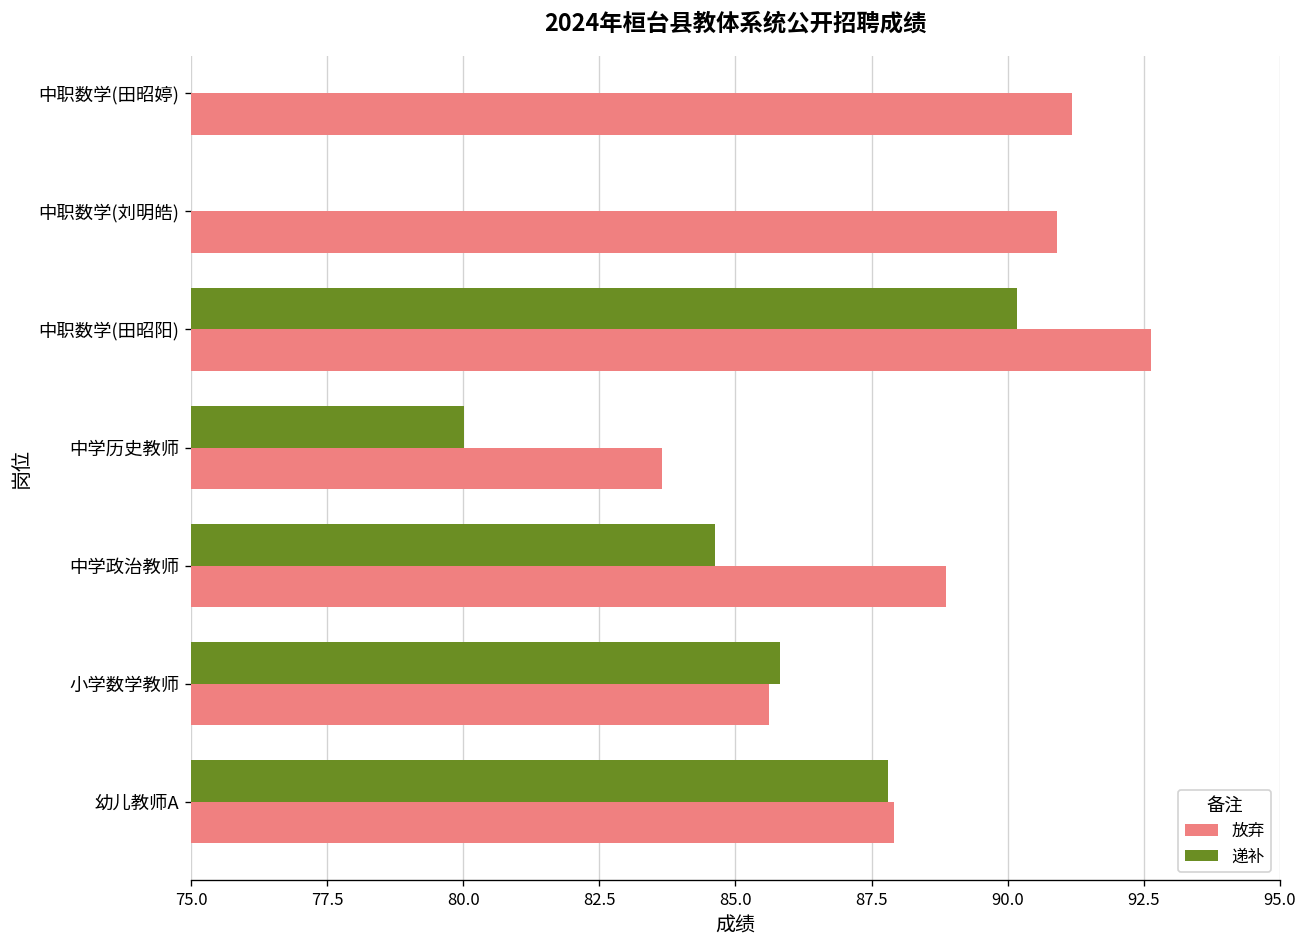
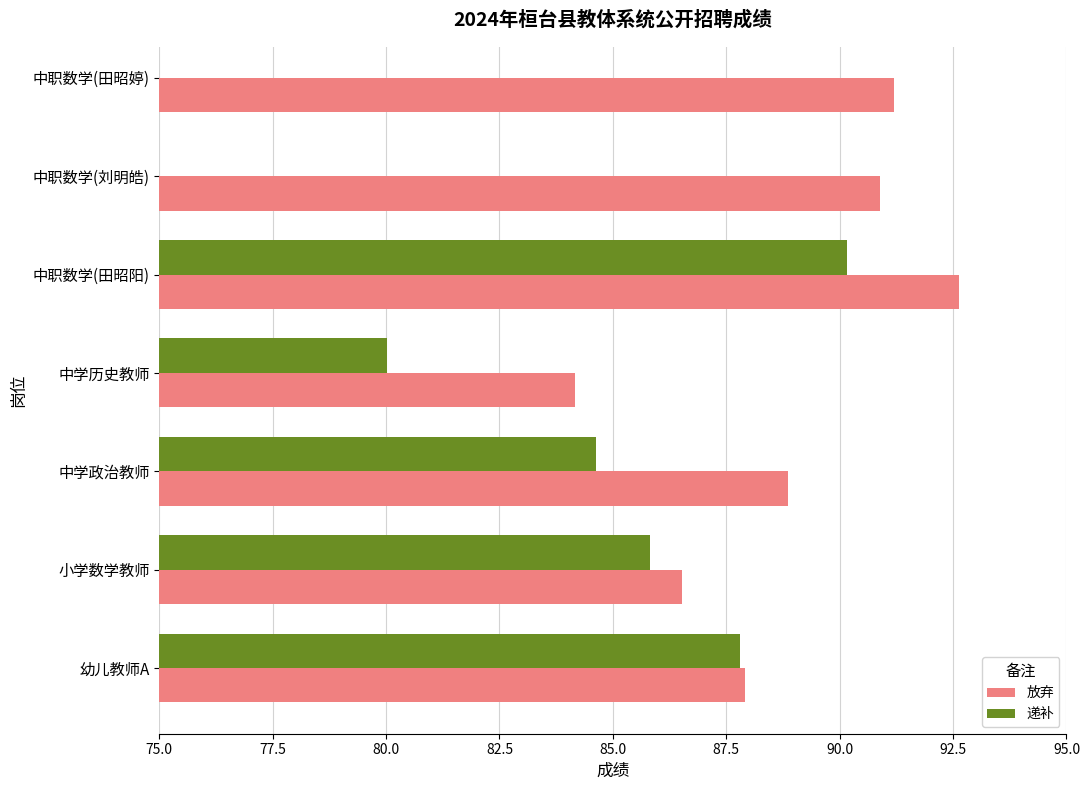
放弃, 中学历史教师: 83.7 -> 84.2
放弃, 小学数学教师: 85.6 -> 86.5
